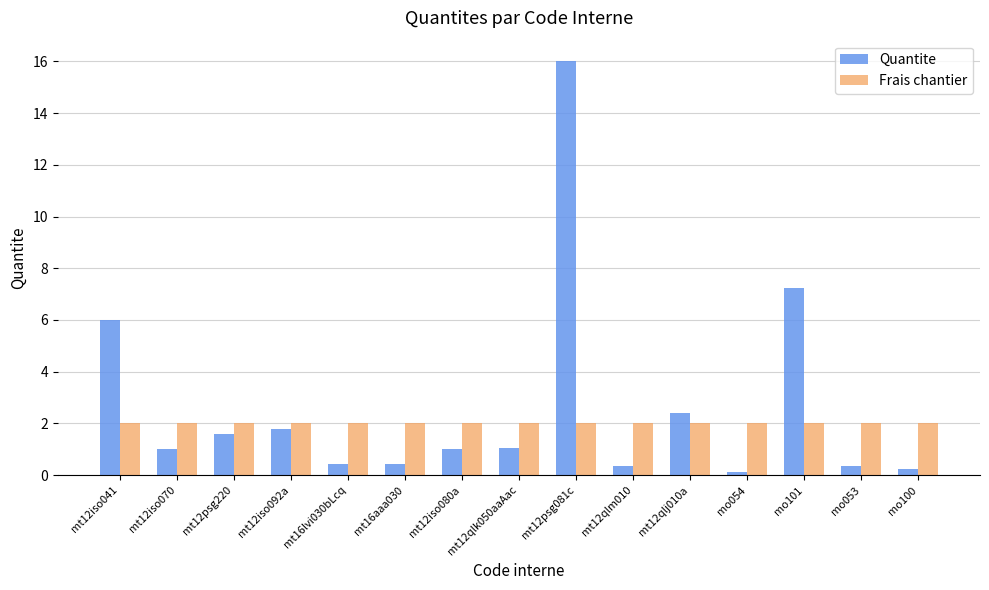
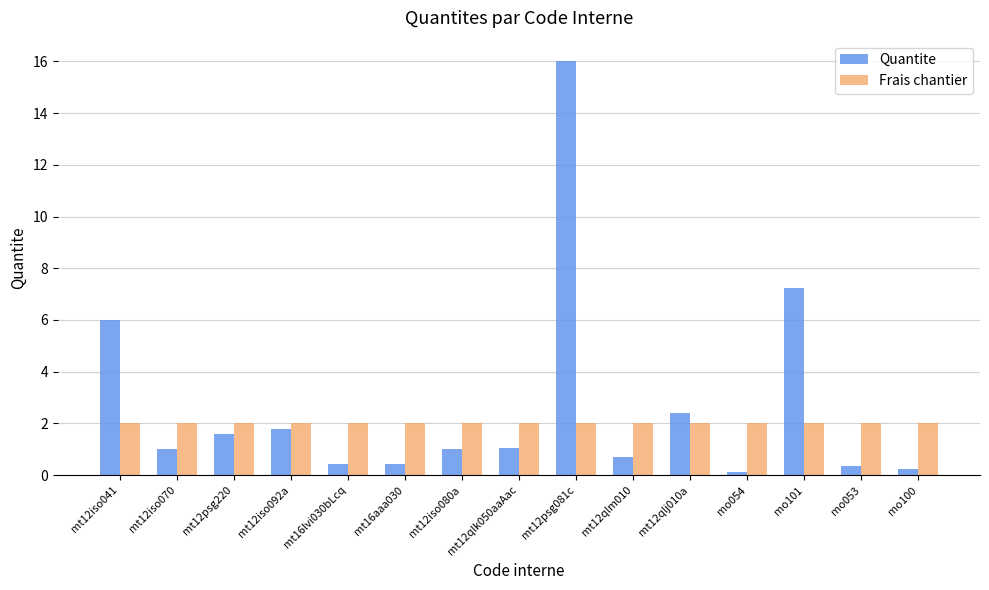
Quantite, mt12qlm010: 0.4 -> 0.7
